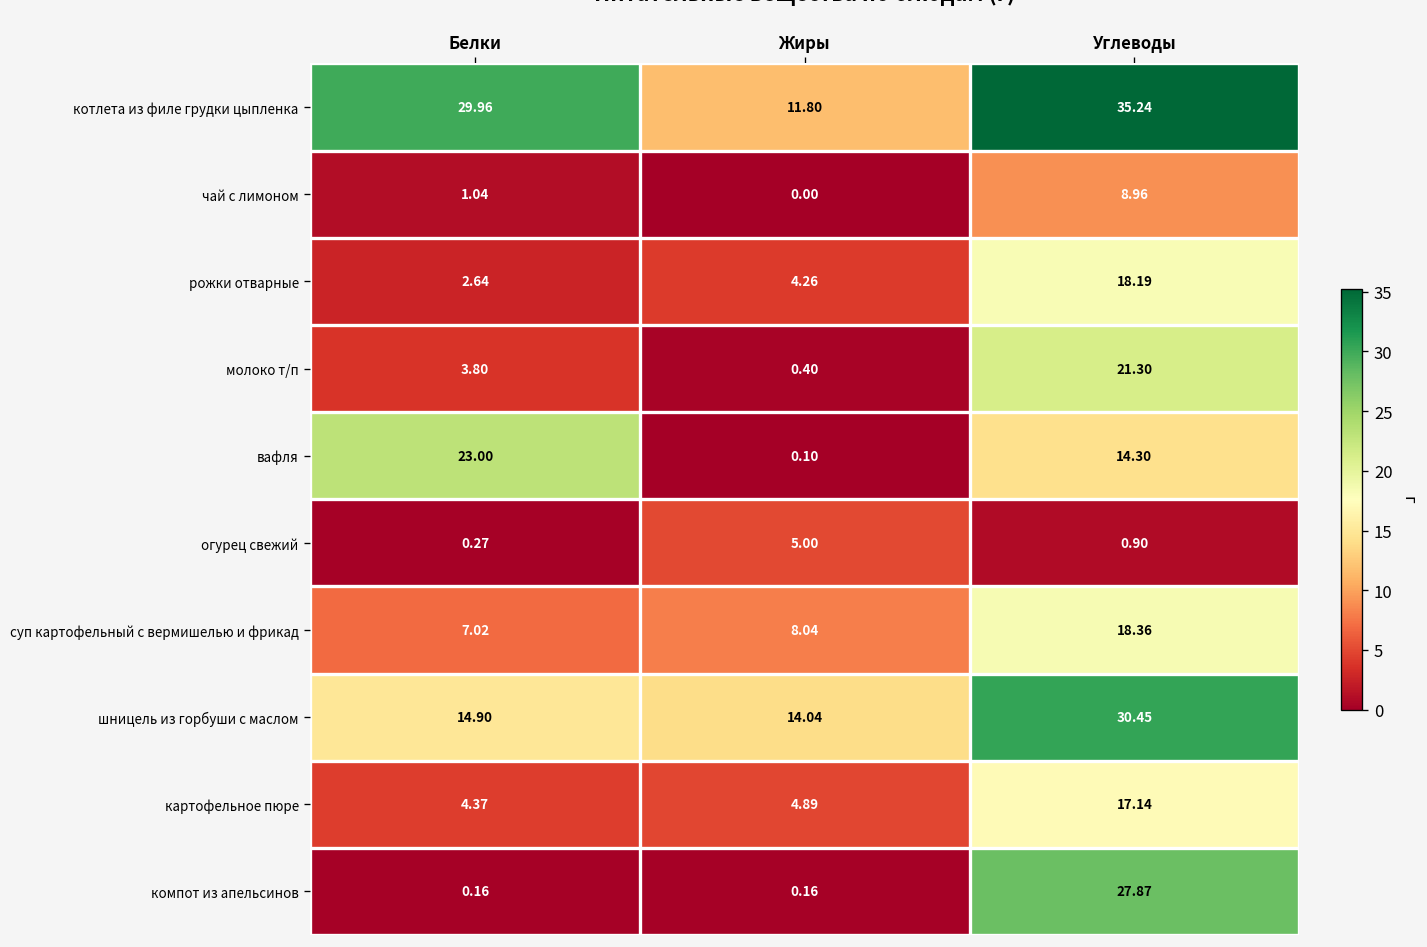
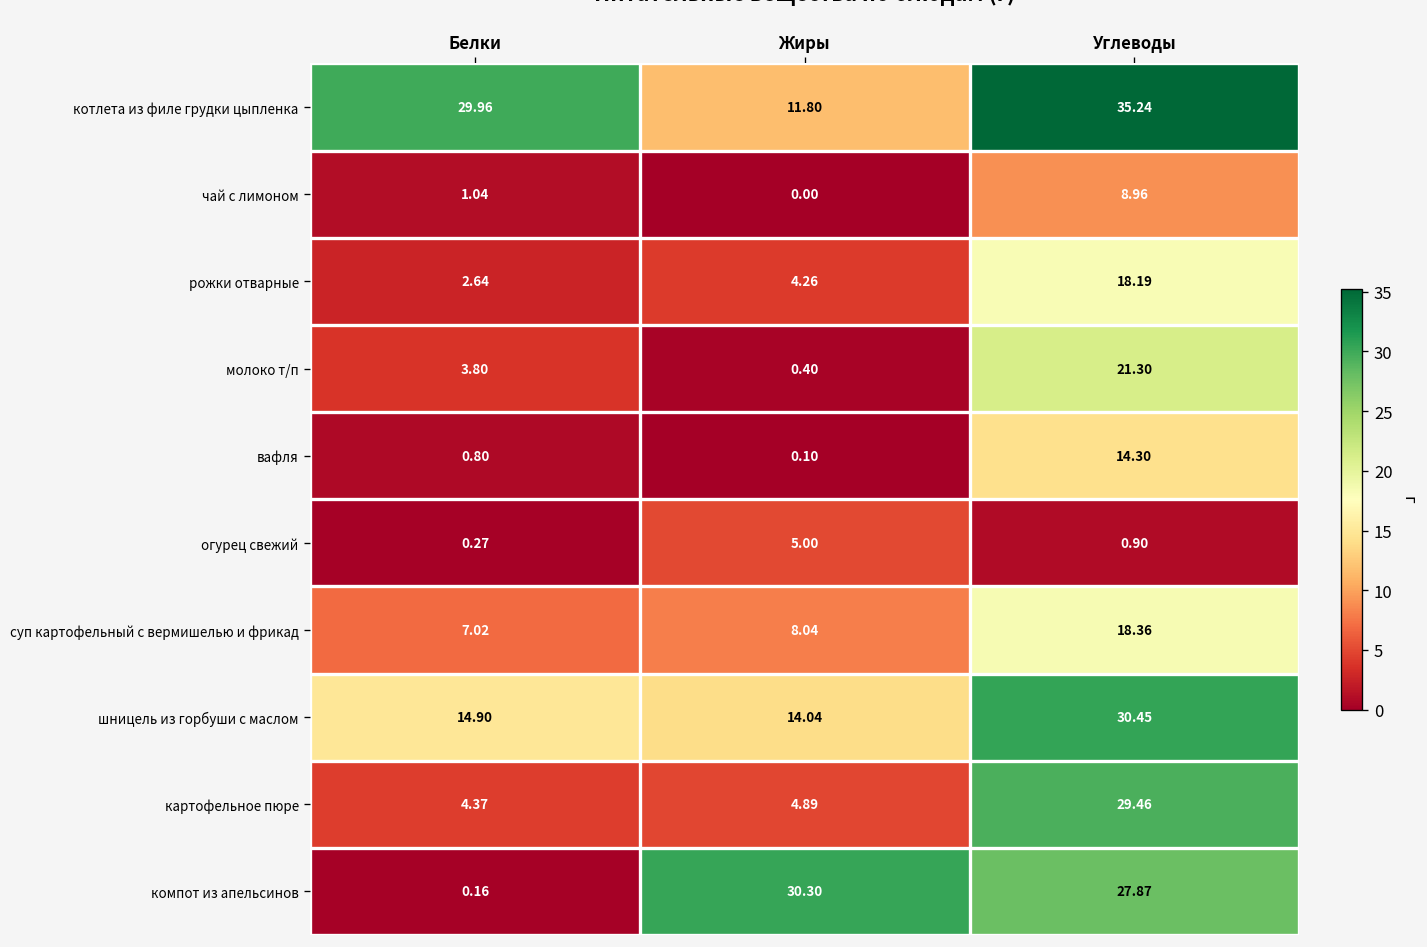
вафля, Белки: 23.00 -> 0.80
картофельное пюре, Углеводы: 17.14 -> 29.46
компот из апельсинов, Жиры: 0.16 -> 30.30
